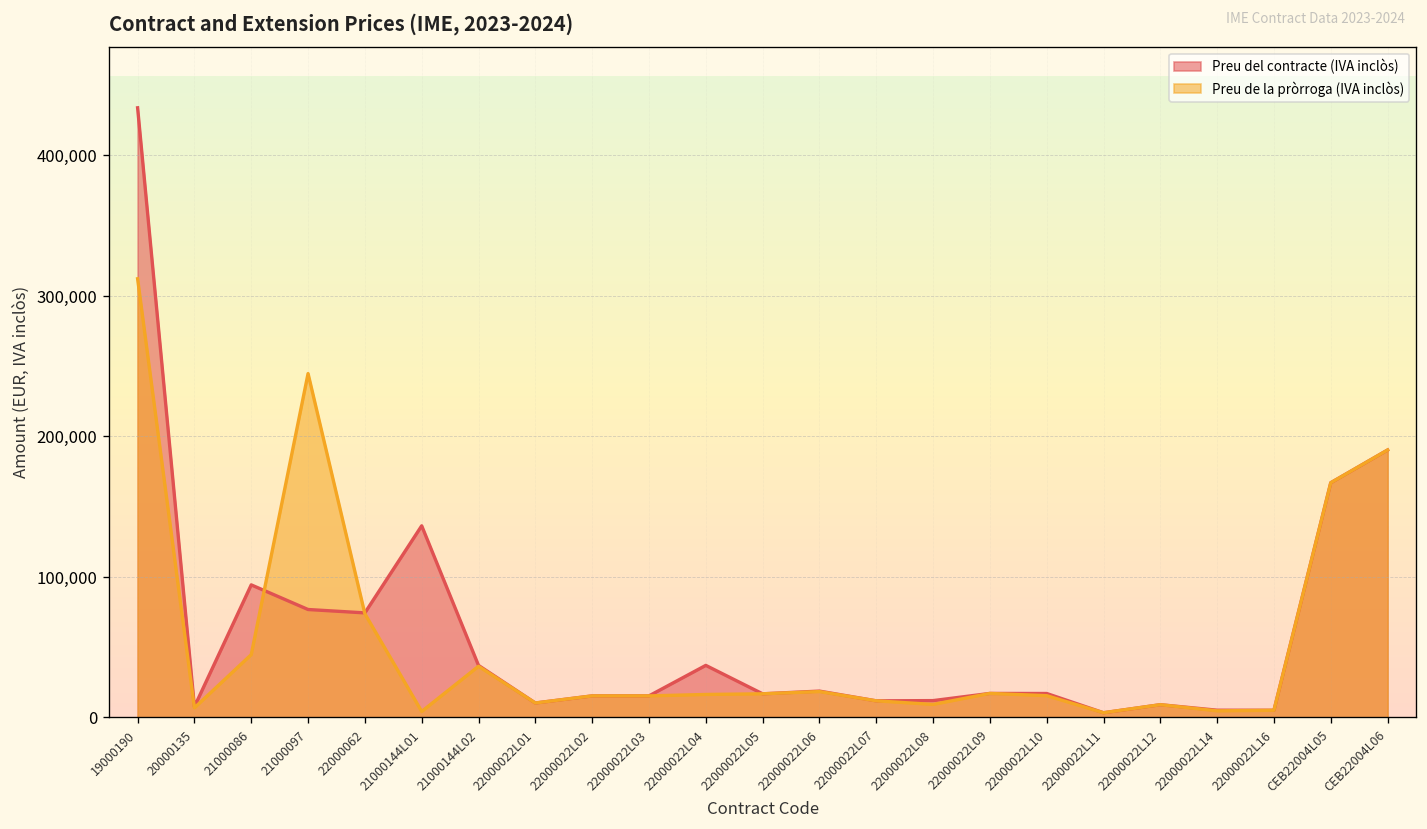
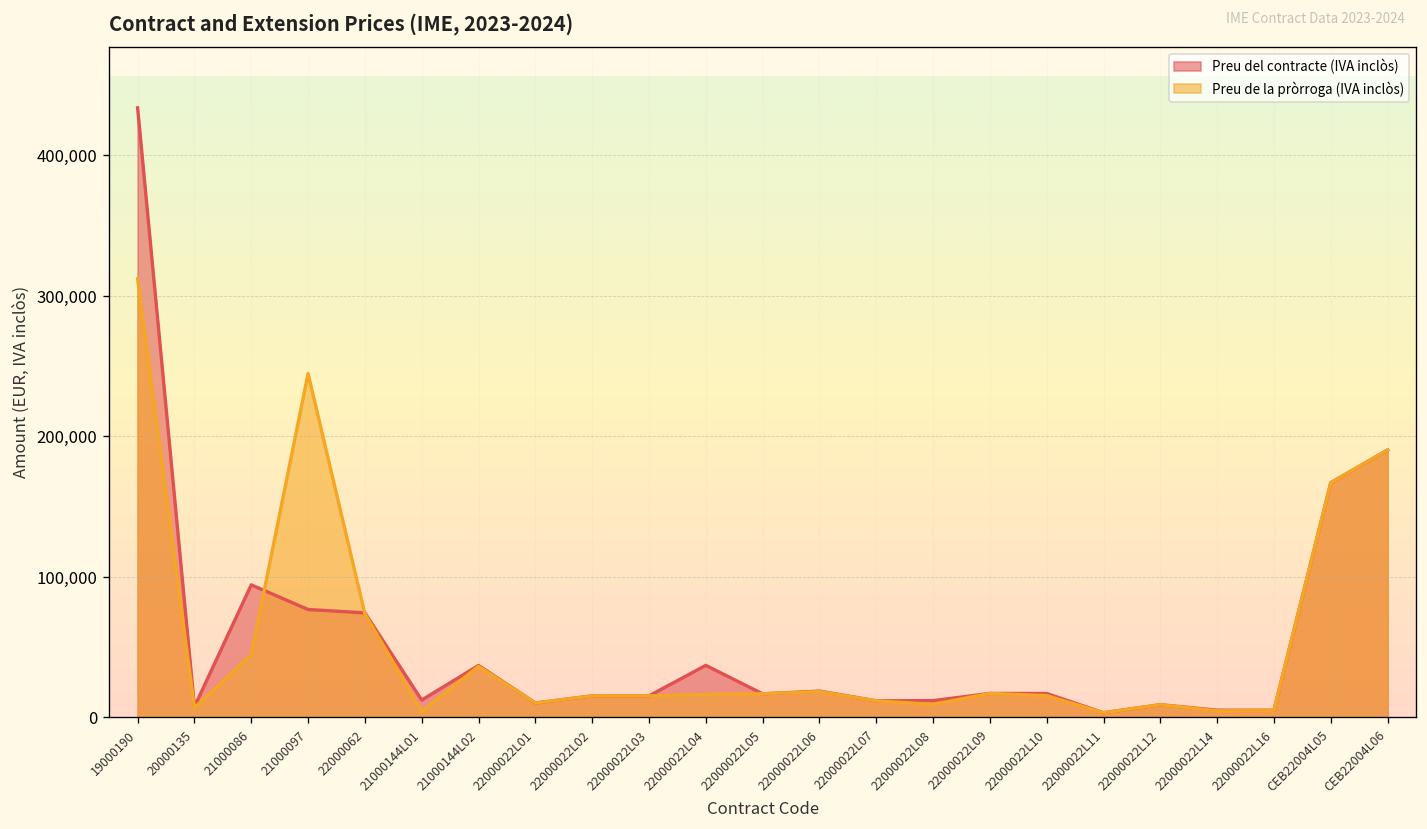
Preu del contracte (IVA inclòs), 21000144L01: 136,000 -> 12,000
